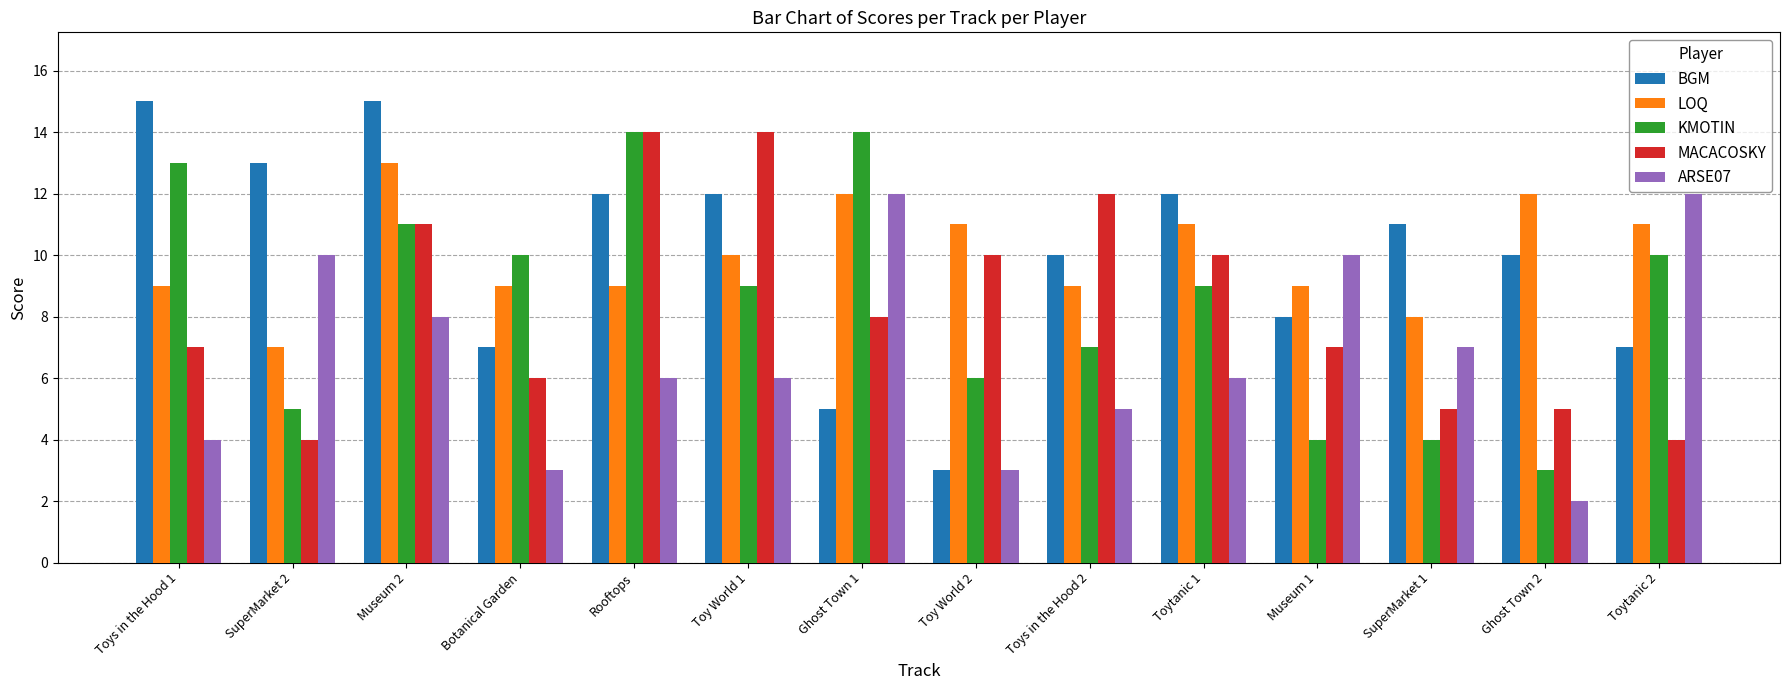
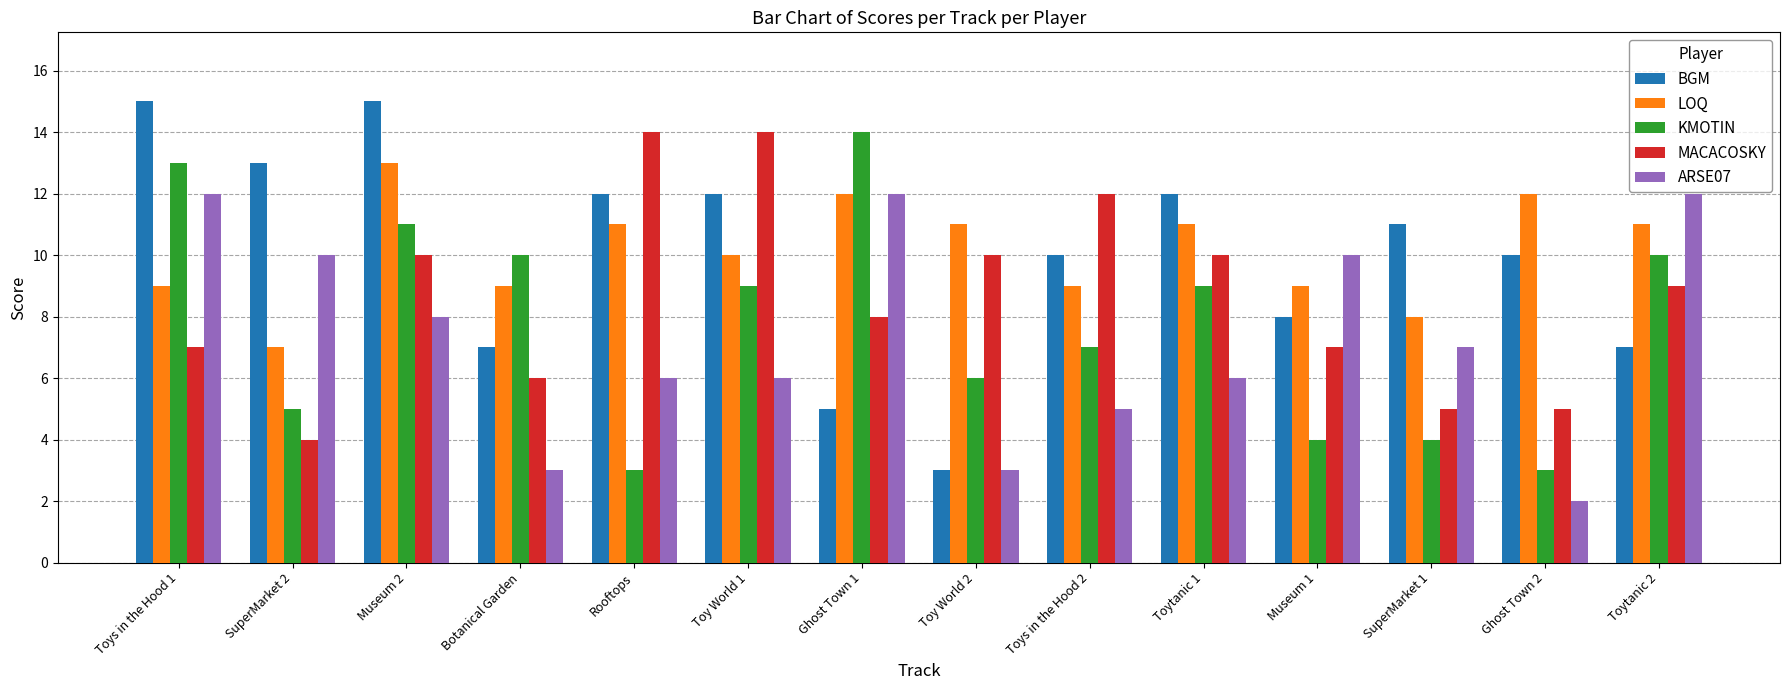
ARSE07, Toys in the Hood 1: 4 -> 12
MACACOSKY, Museum 2: 11 -> 10
LOQ, Rooftops: 9 -> 11
KMOTIN, Rooftops: 14 -> 3
MACACOSKY, Toytanic 2: 4 -> 9
